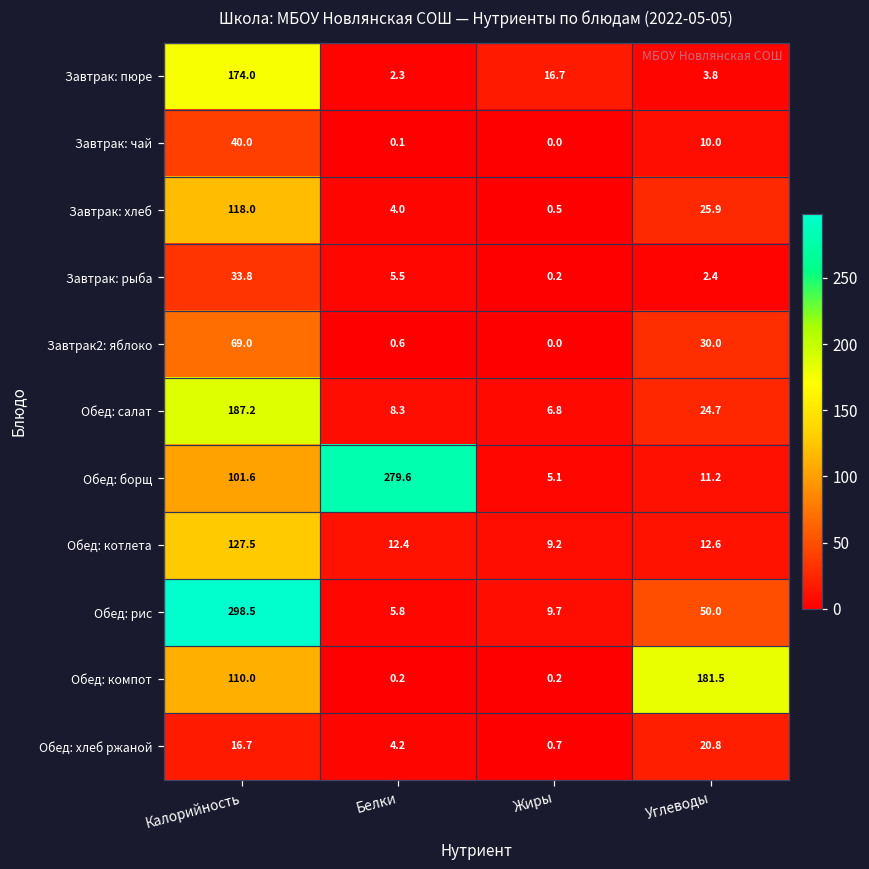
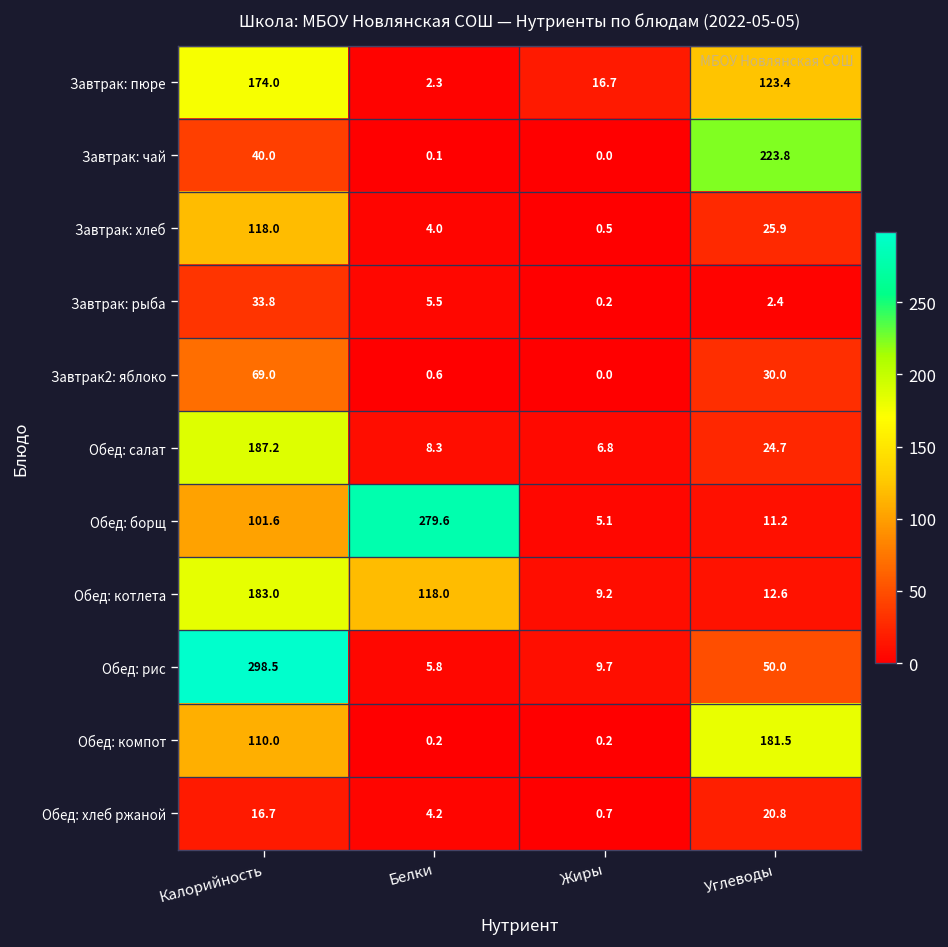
Завтрак: пюре, Углеводы: 3.8 -> 123.4
Завтрак: чай, Углеводы: 10.0 -> 223.8
Обед: котлета, Калорийность: 127.5 -> 183.0
Обед: котлета, Белки: 12.4 -> 118.0
